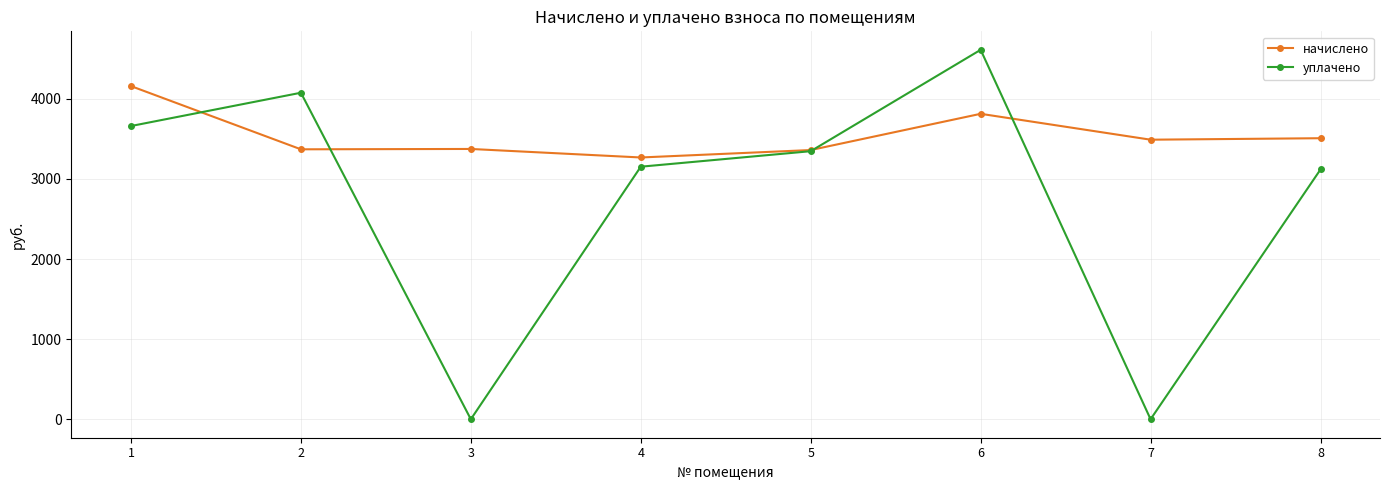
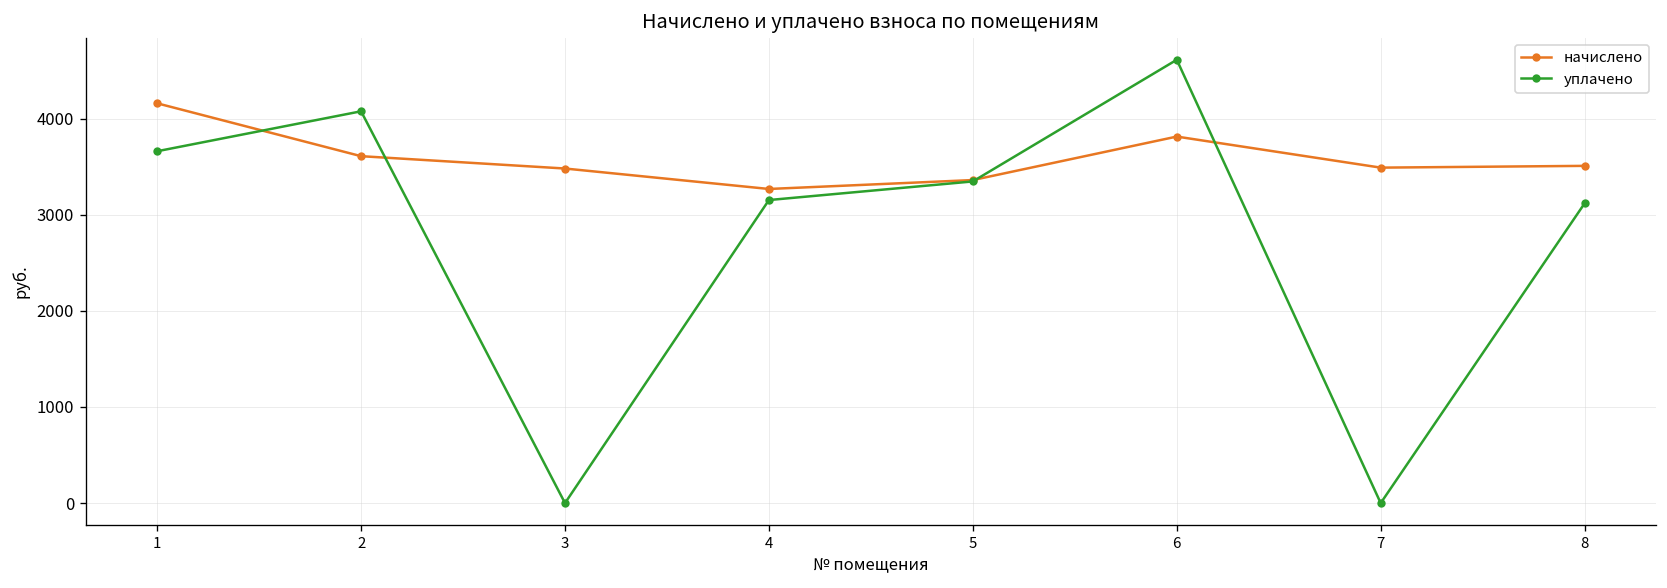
начислено, 2: 3400 -> 3600
начислено, 3: 3400 -> 3500
